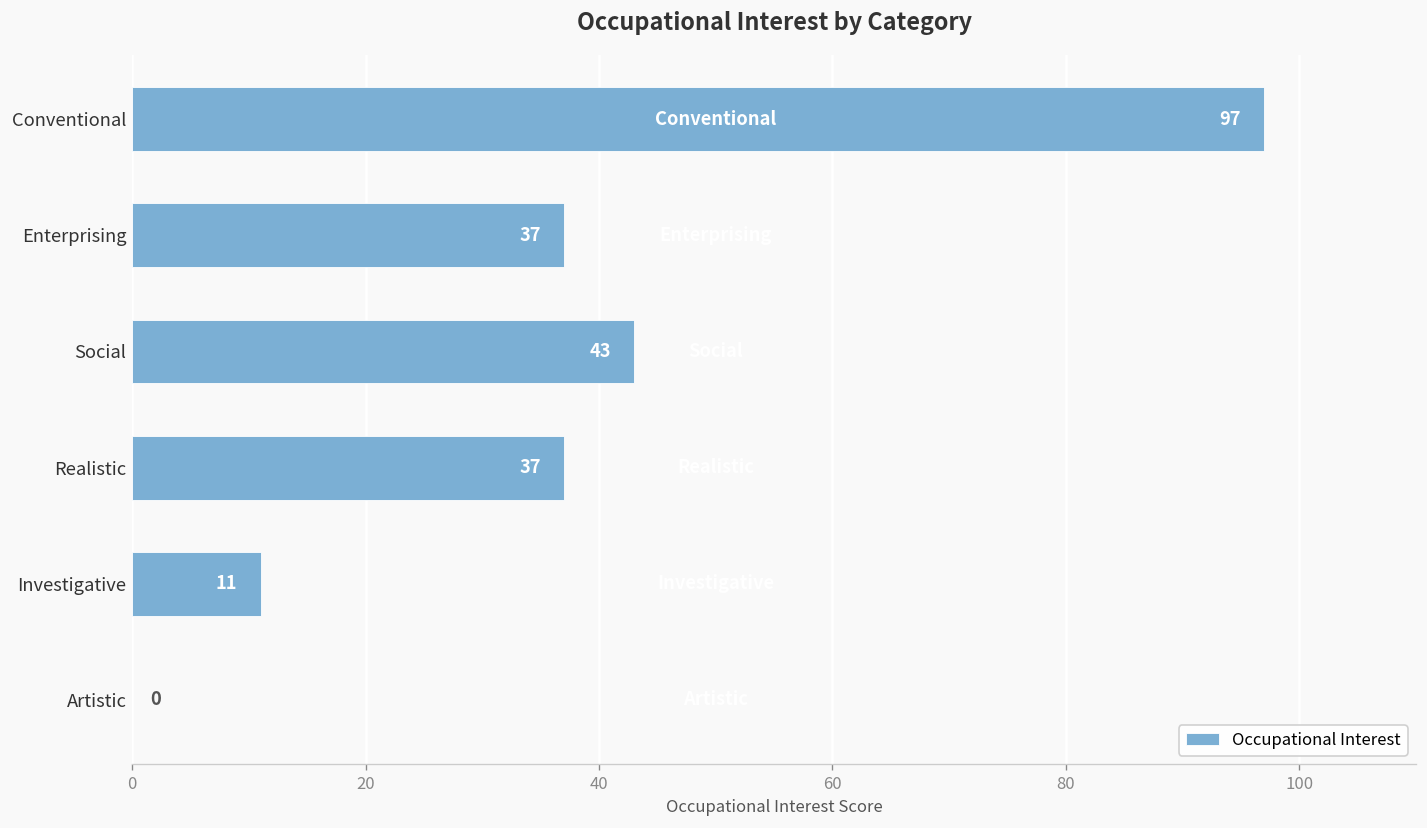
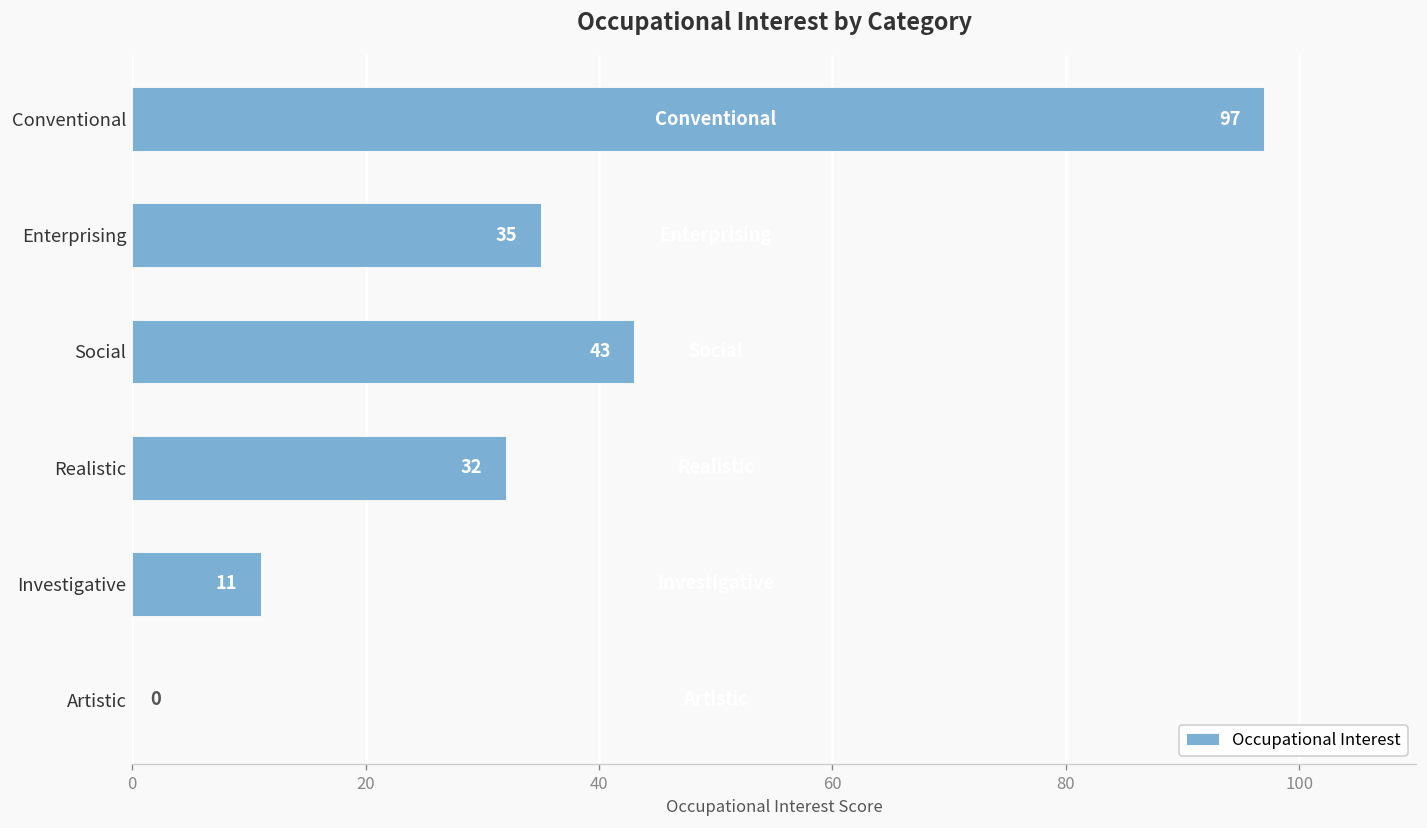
Enterprising: 37 -> 35
Realistic: 37 -> 32
